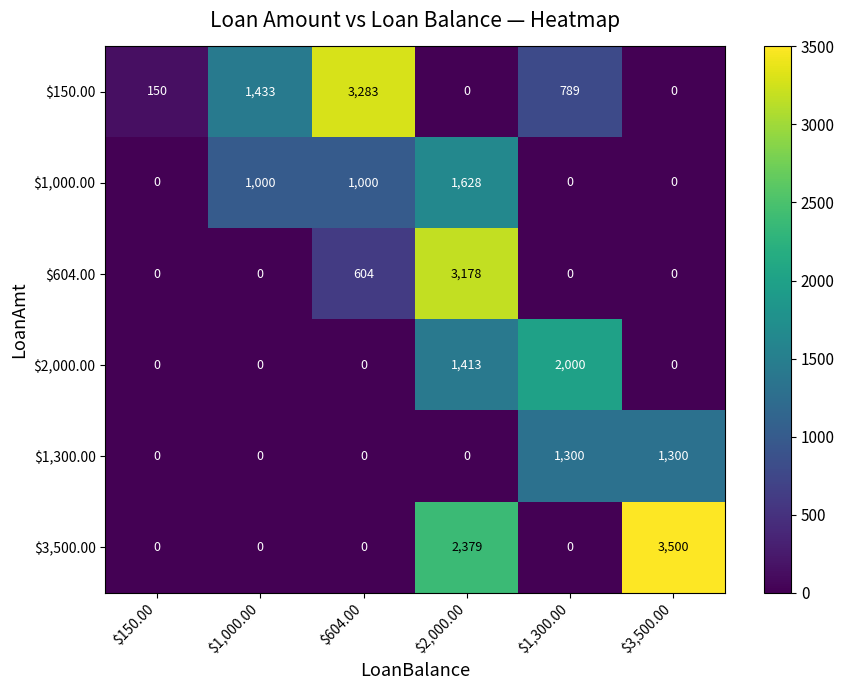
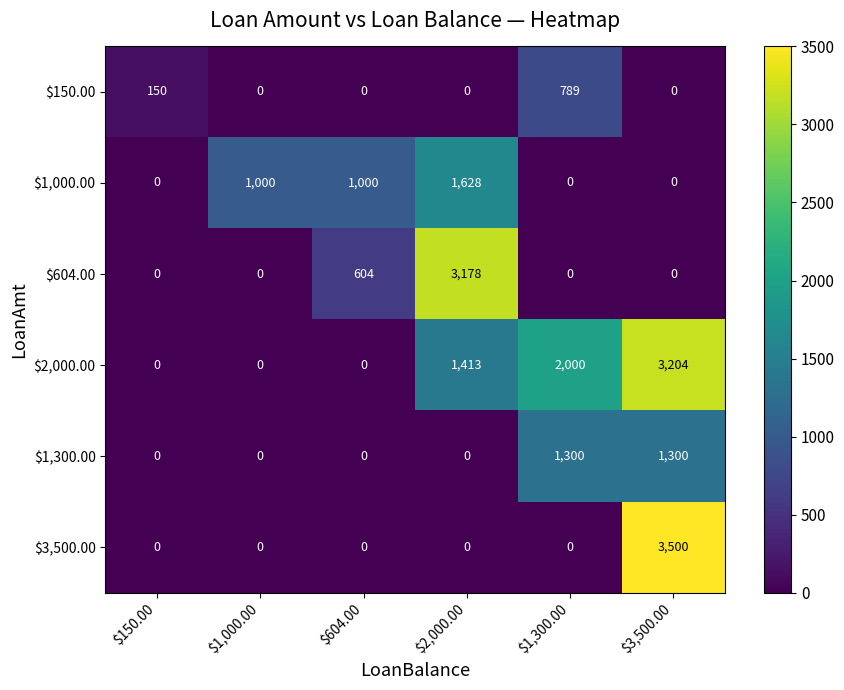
$150.00, $1,000.00: 1,433 -> 0
$150.00, $604.00: 3,283 -> 0
$2,000.00, $3,500.00: 0 -> 3,204
$3,500.00, $2,000.00: 2,379 -> 0
